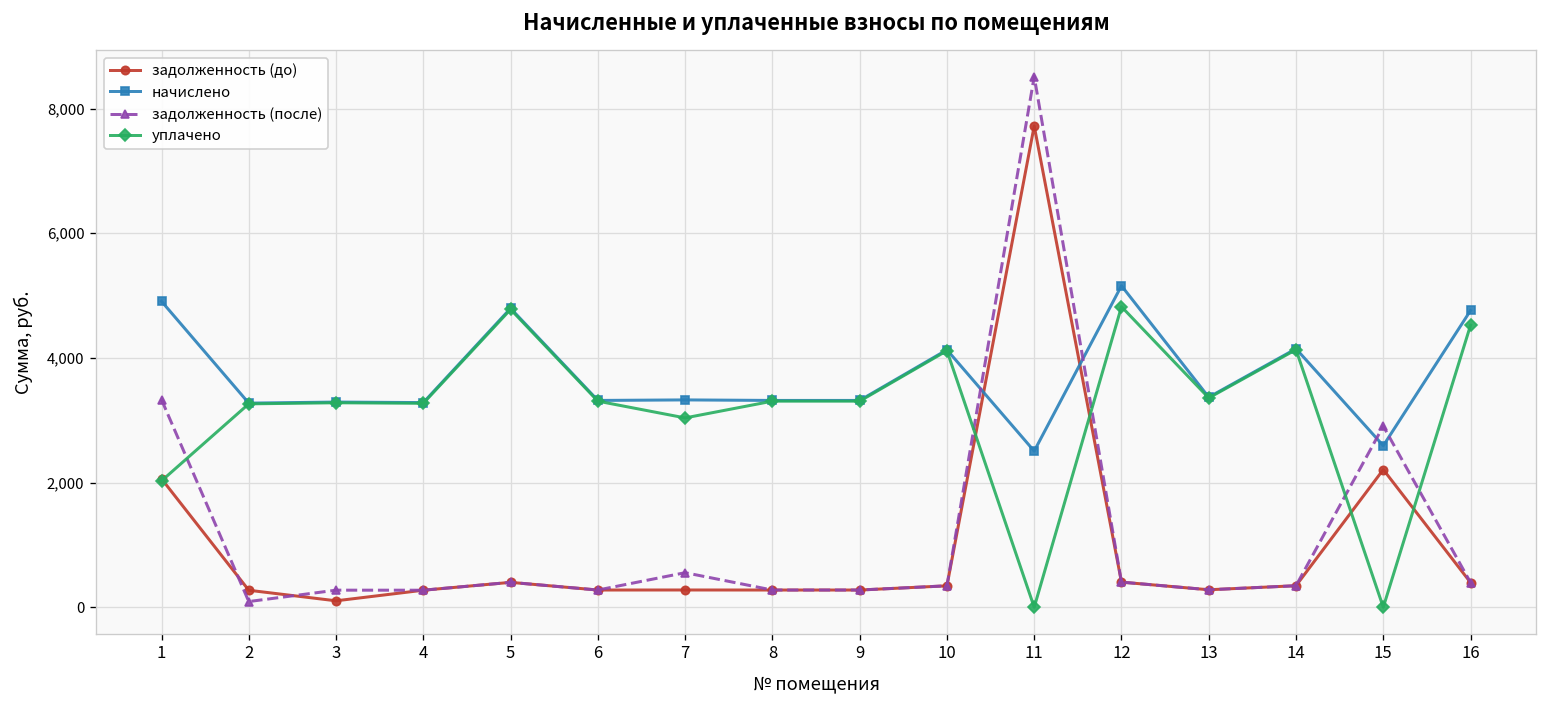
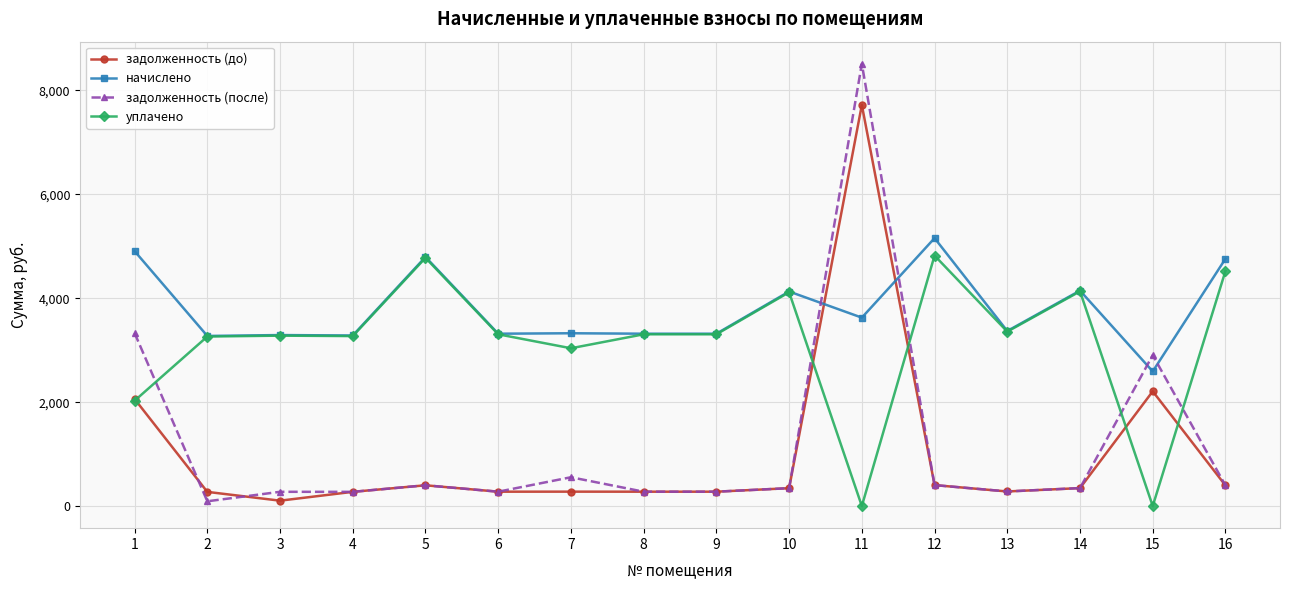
начислено, 11: 2,500 -> 3,600
